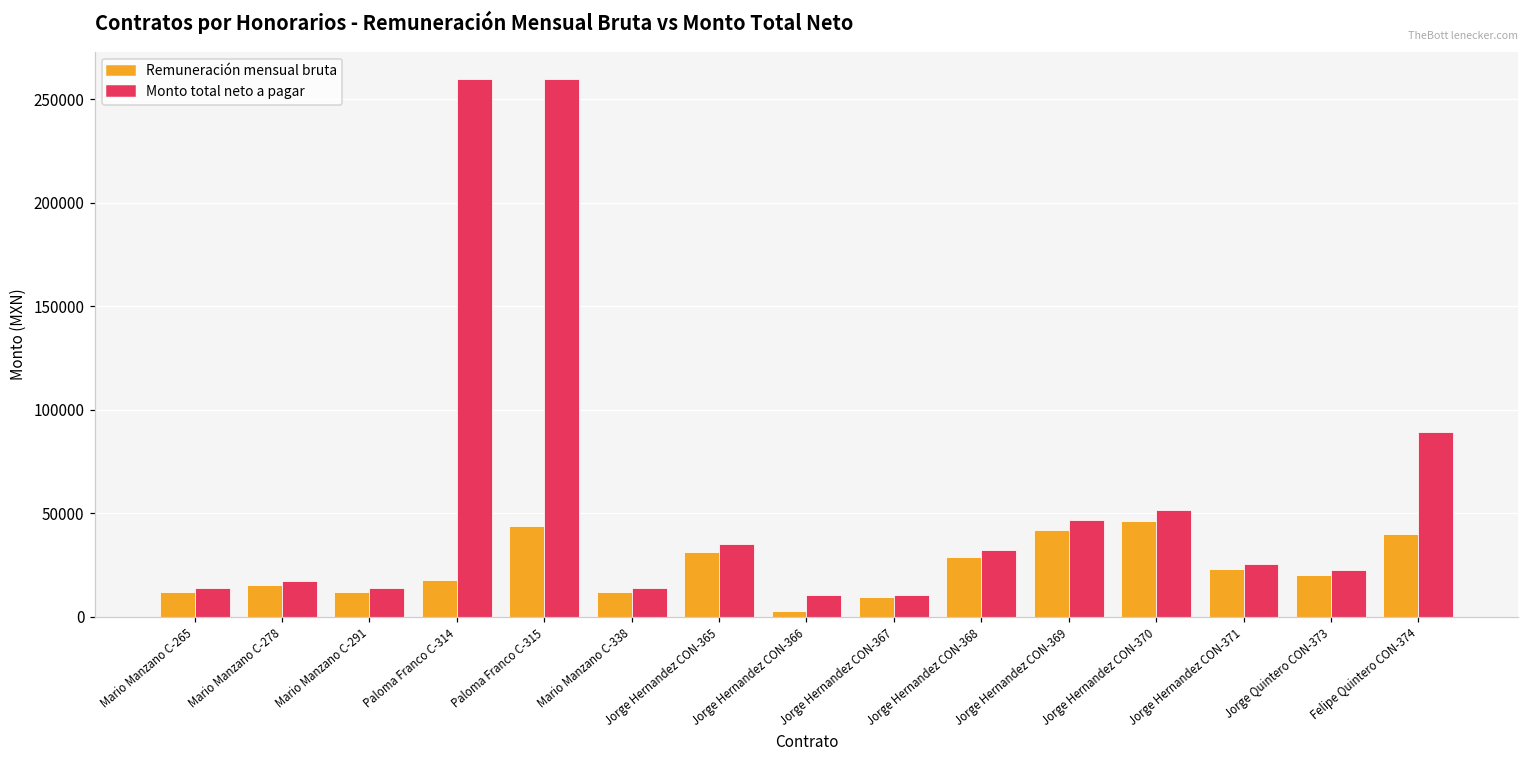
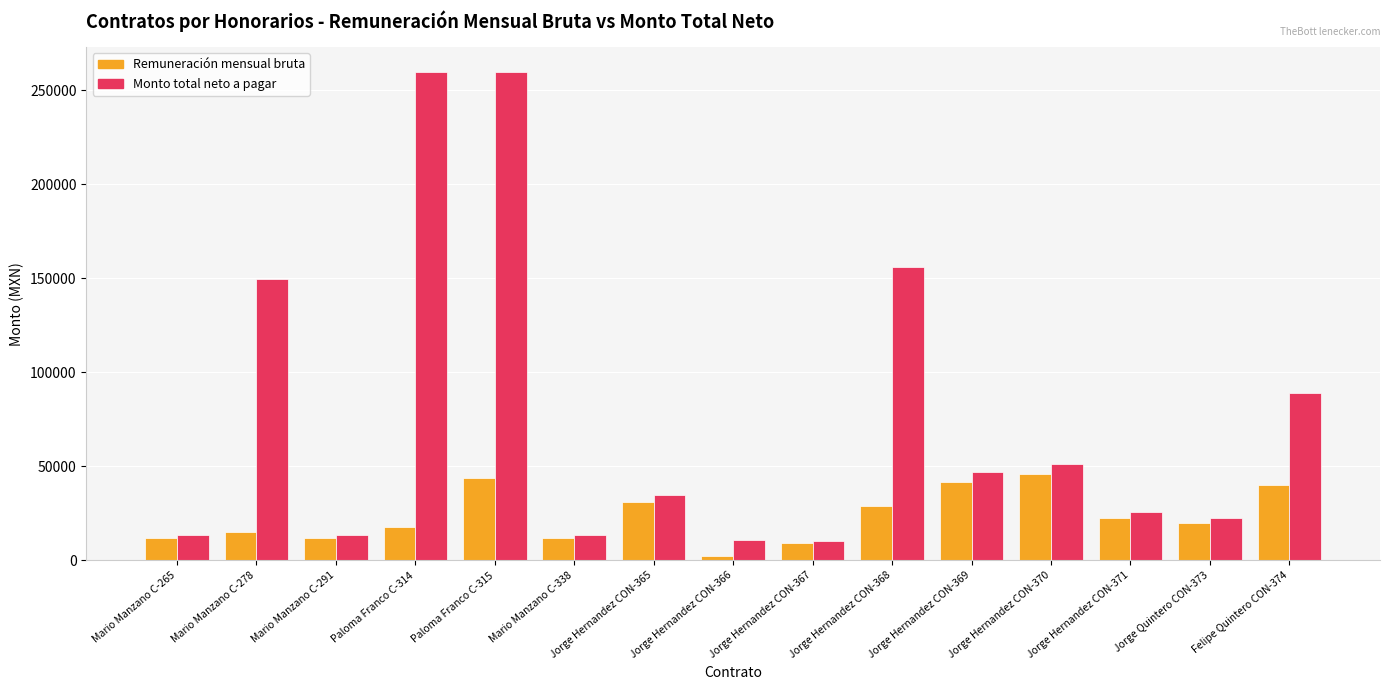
Monto total neto a pagar, Mario Manzano C-278: 17000 -> 150000
Monto total neto a pagar, Jorge Hernandez CON-368: 32000 -> 156000
